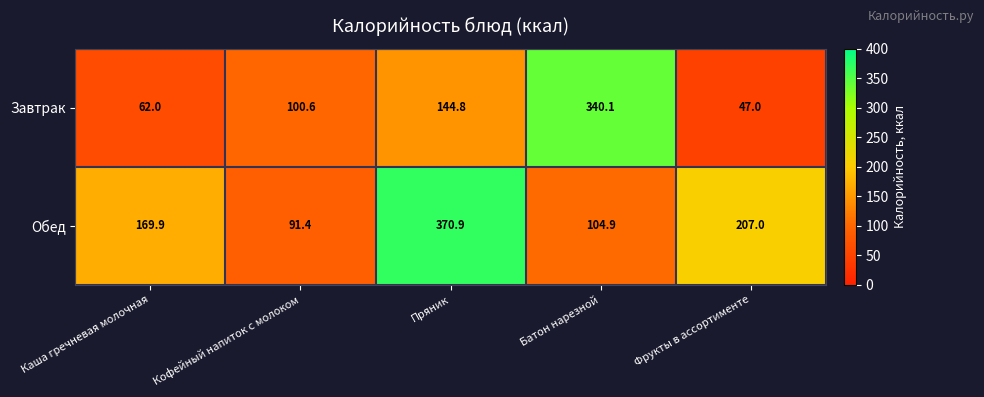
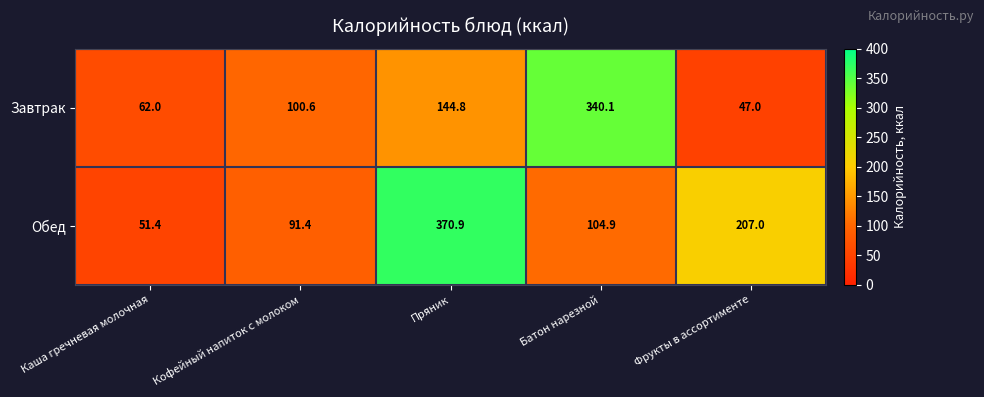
Обед, Каша гречневая молочная: 169.9 -> 51.4
